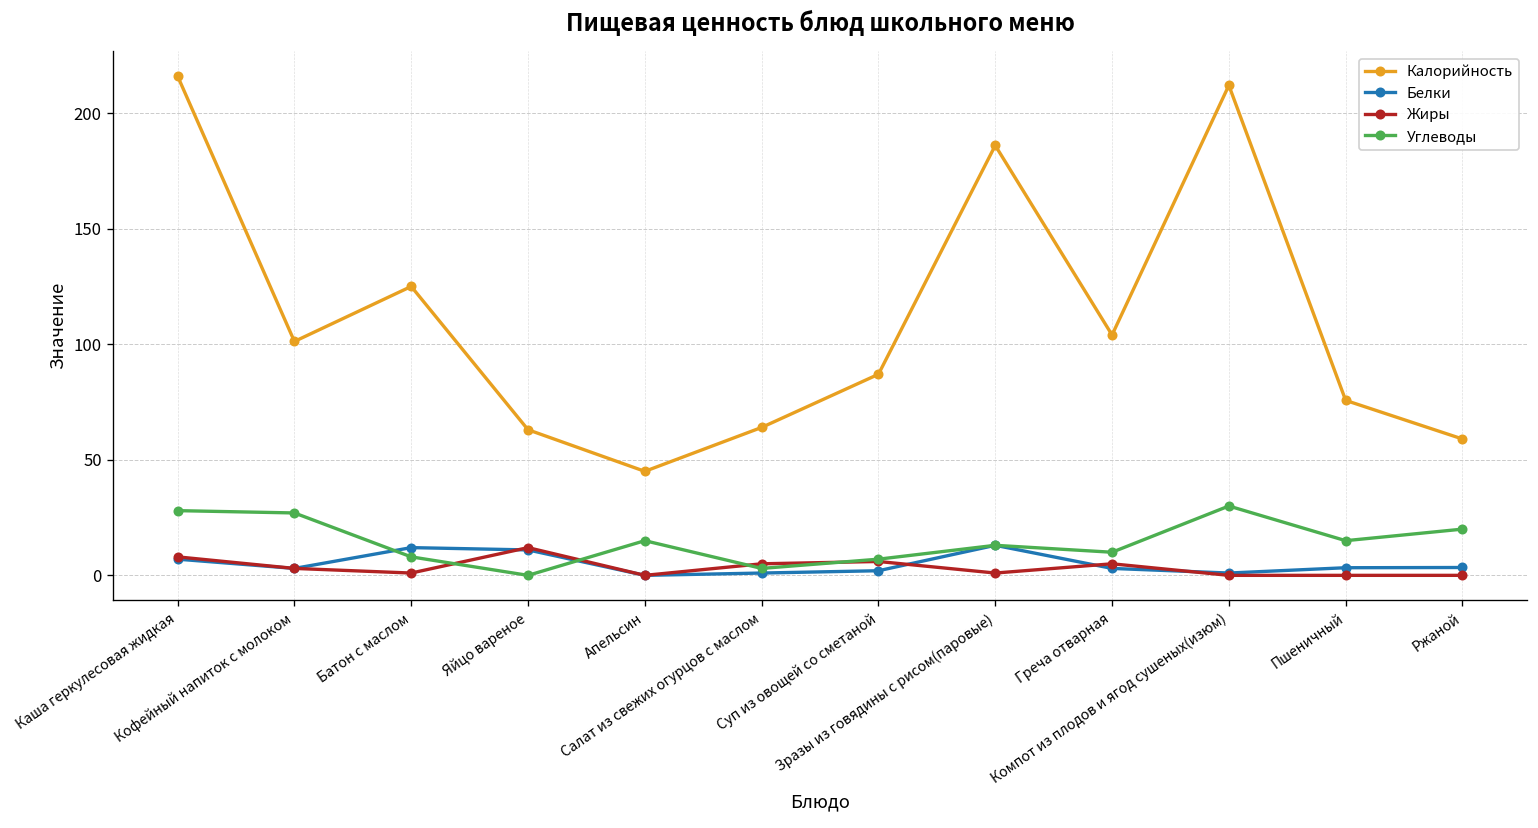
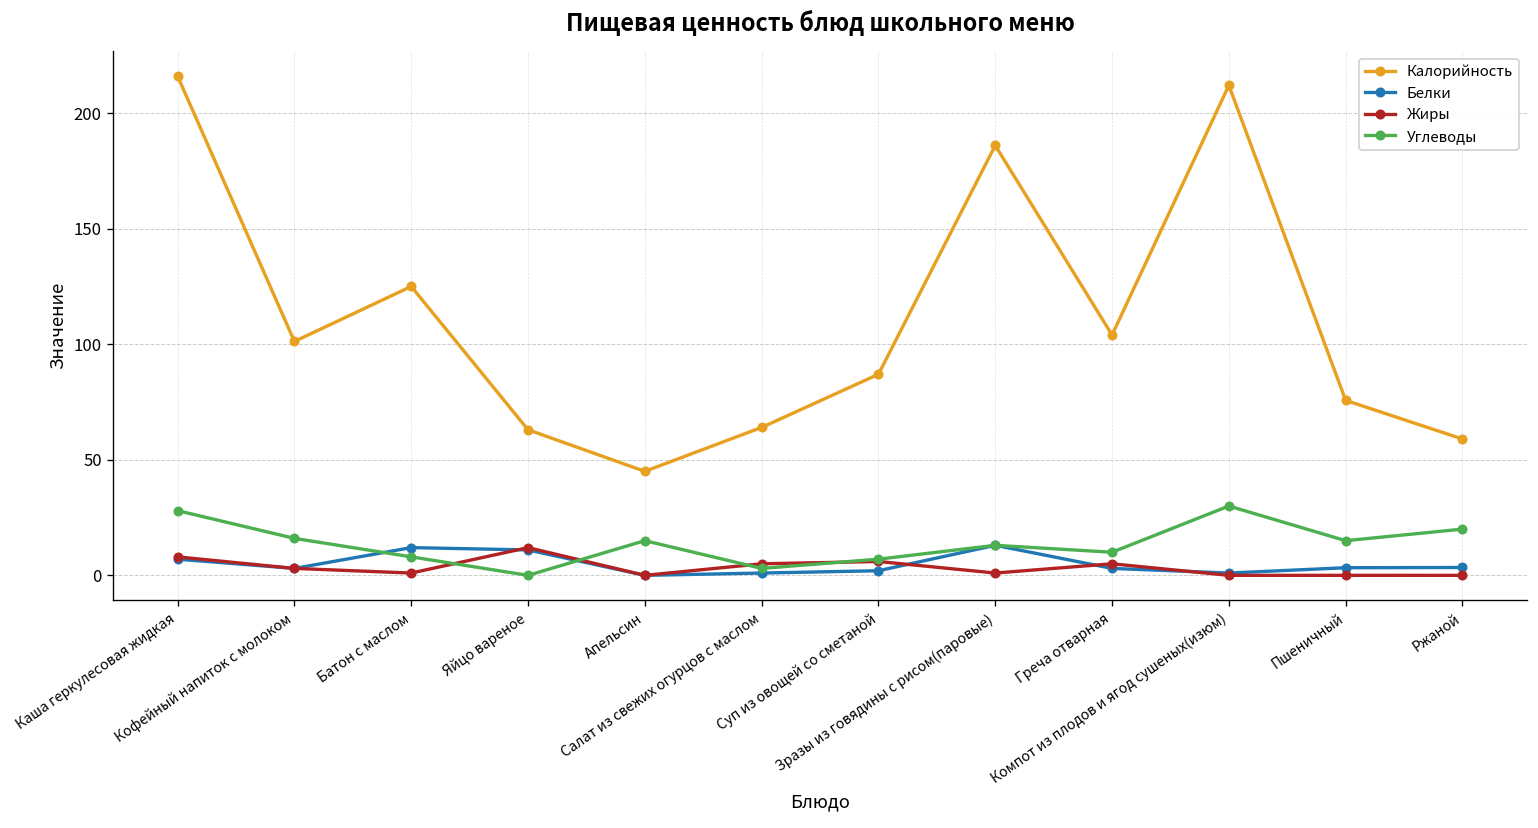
Углеводы, Кофейный напиток с молоком: 27 -> 16
